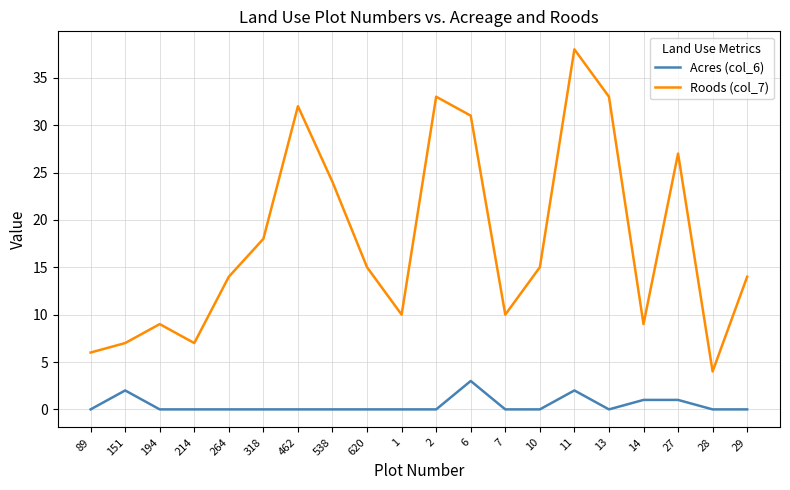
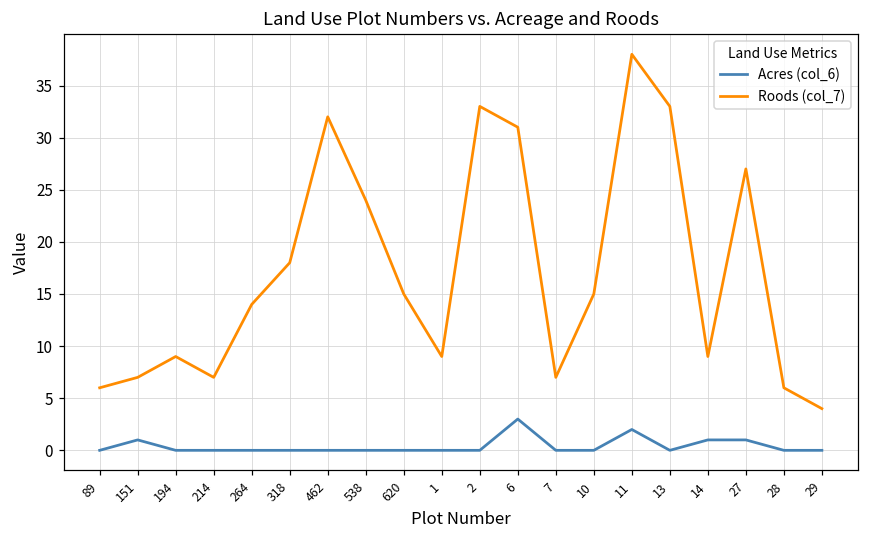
Acres (col_6), 151: 2 -> 1
Roods (col_7), 1: 10 -> 9
Roods (col_7), 7: 10 -> 7
Roods (col_7), 28: 4 -> 6
Roods (col_7), 29: 14 -> 4
